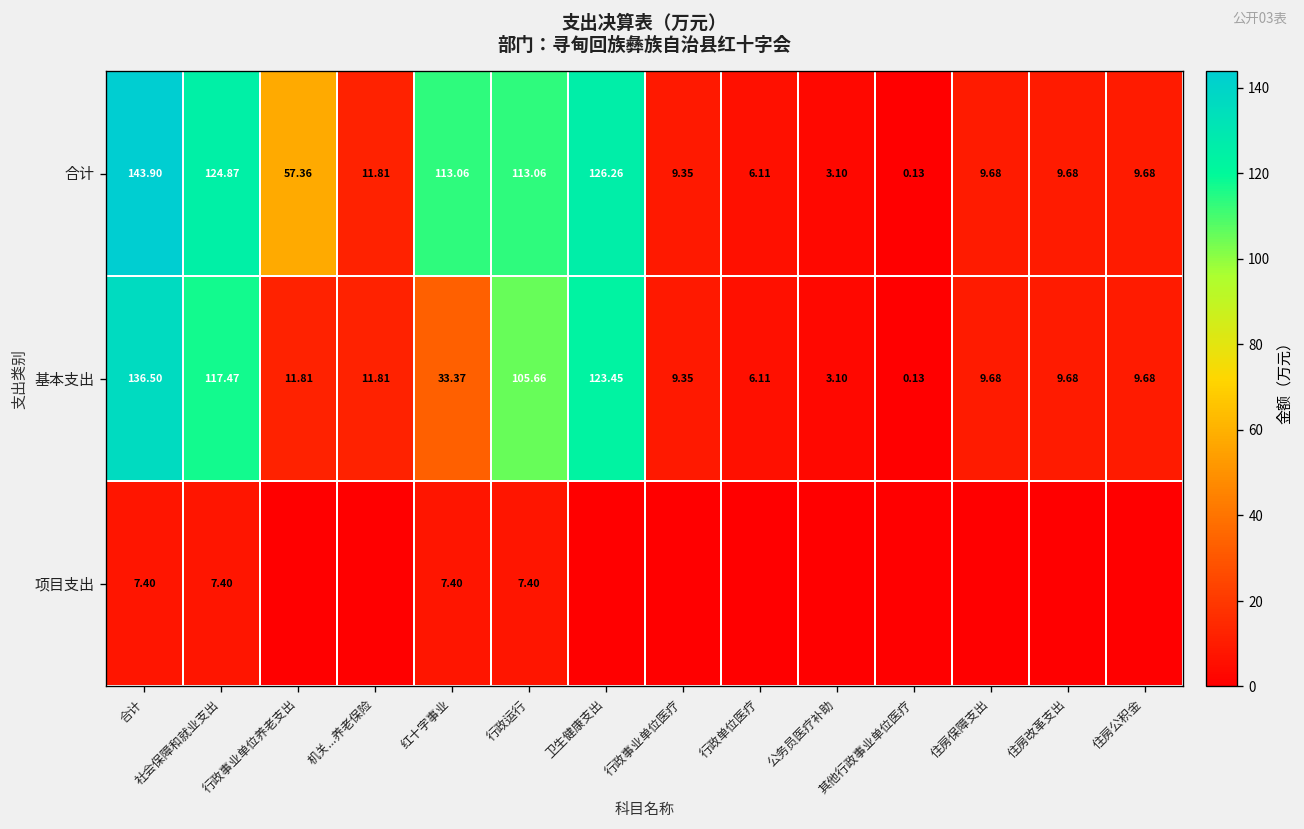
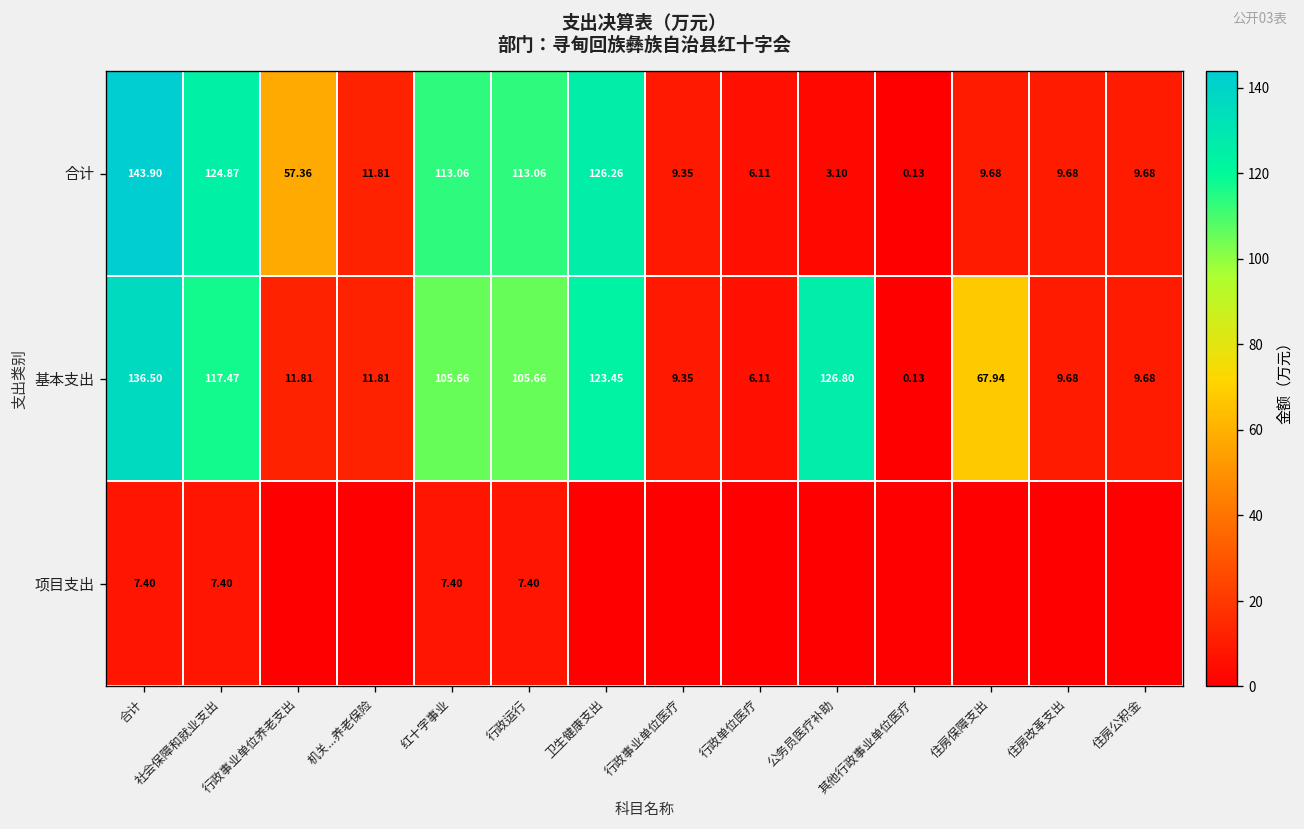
基本支出, 红十字事业: 33.37 -> 105.66
基本支出, 公务员医疗补助: 3.10 -> 126.80
基本支出, 住房保障支出: 9.68 -> 67.94
